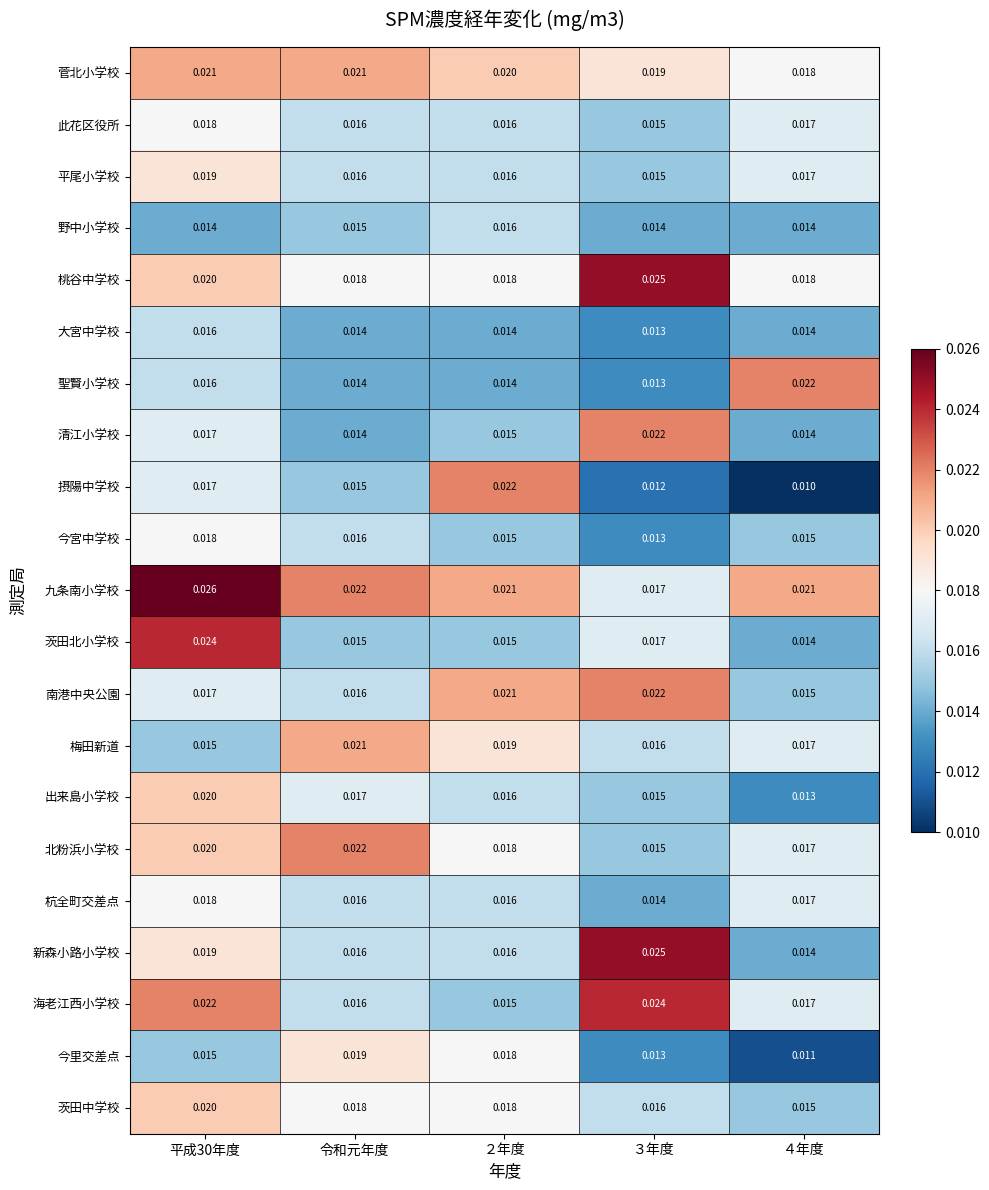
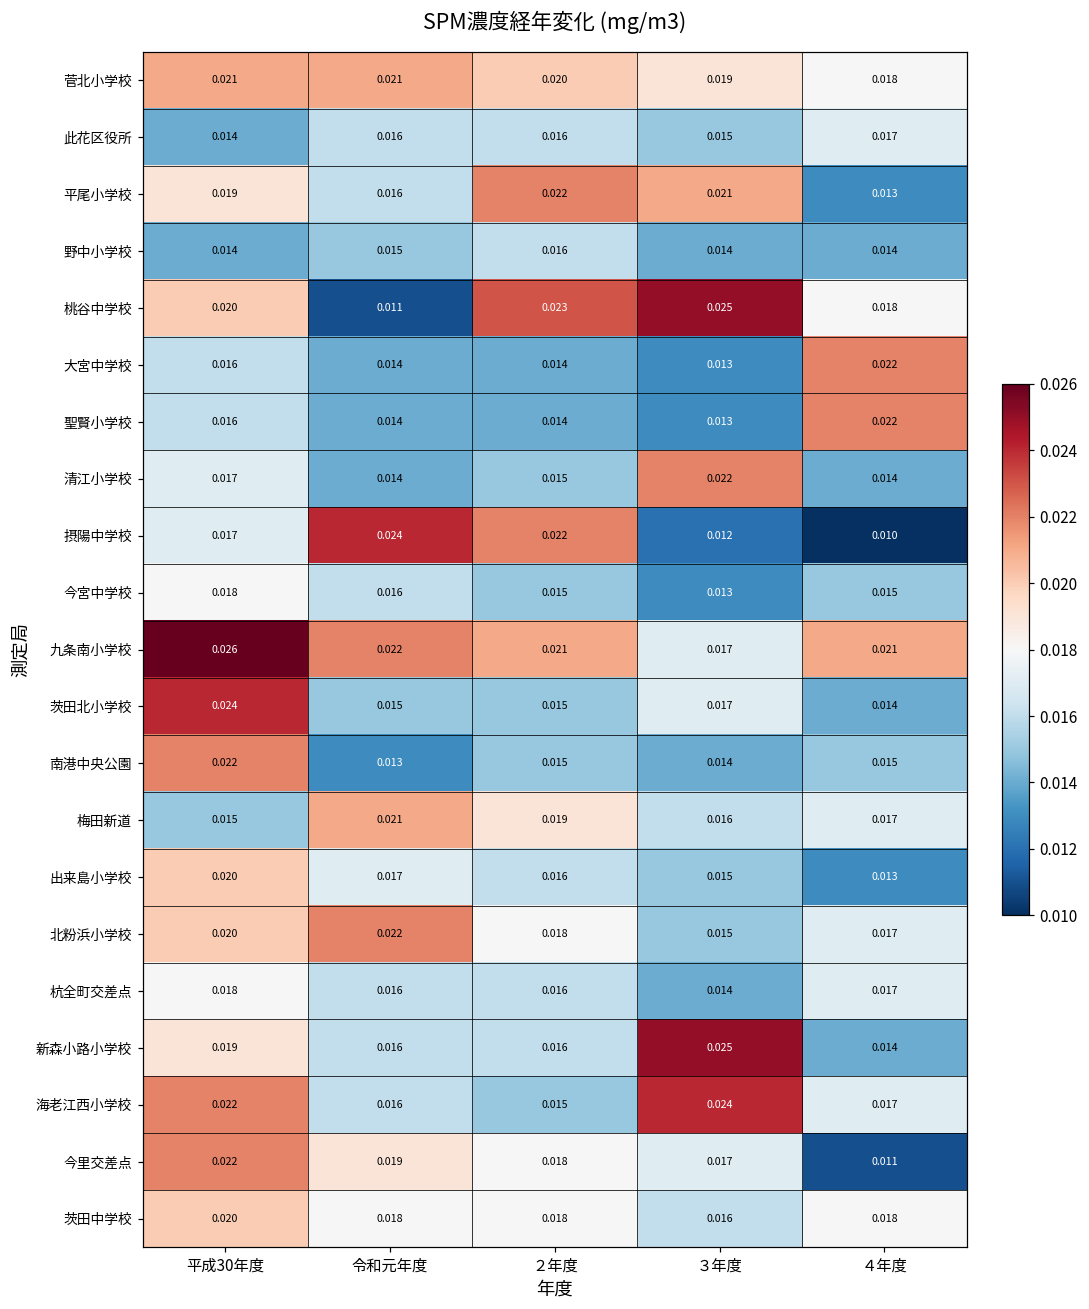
此花区役所, 平成30年度: 0.018 -> 0.014
平尾小学校, ２年度: 0.016 -> 0.022
平尾小学校, ３年度: 0.015 -> 0.021
平尾小学校, ４年度: 0.017 -> 0.013
桃谷中学校, 令和元年度: 0.018 -> 0.011
桃谷中学校, ２年度: 0.018 -> 0.023
大宮中学校, ４年度: 0.014 -> 0.022
摂陽中学校, 令和元年度: 0.015 -> 0.024
南港中央公園, 平成30年度: 0.017 -> 0.022
南港中央公園, 令和元年度: 0.016 -> 0.013
南港中央公園, ２年度: 0.021 -> 0.015
南港中央公園, ３年度: 0.022 -> 0.014
今里交差点, 平成30年度: 0.015 -> 0.022
今里交差点, ３年度: 0.013 -> 0.017
茨田中学校, ４年度: 0.015 -> 0.018
